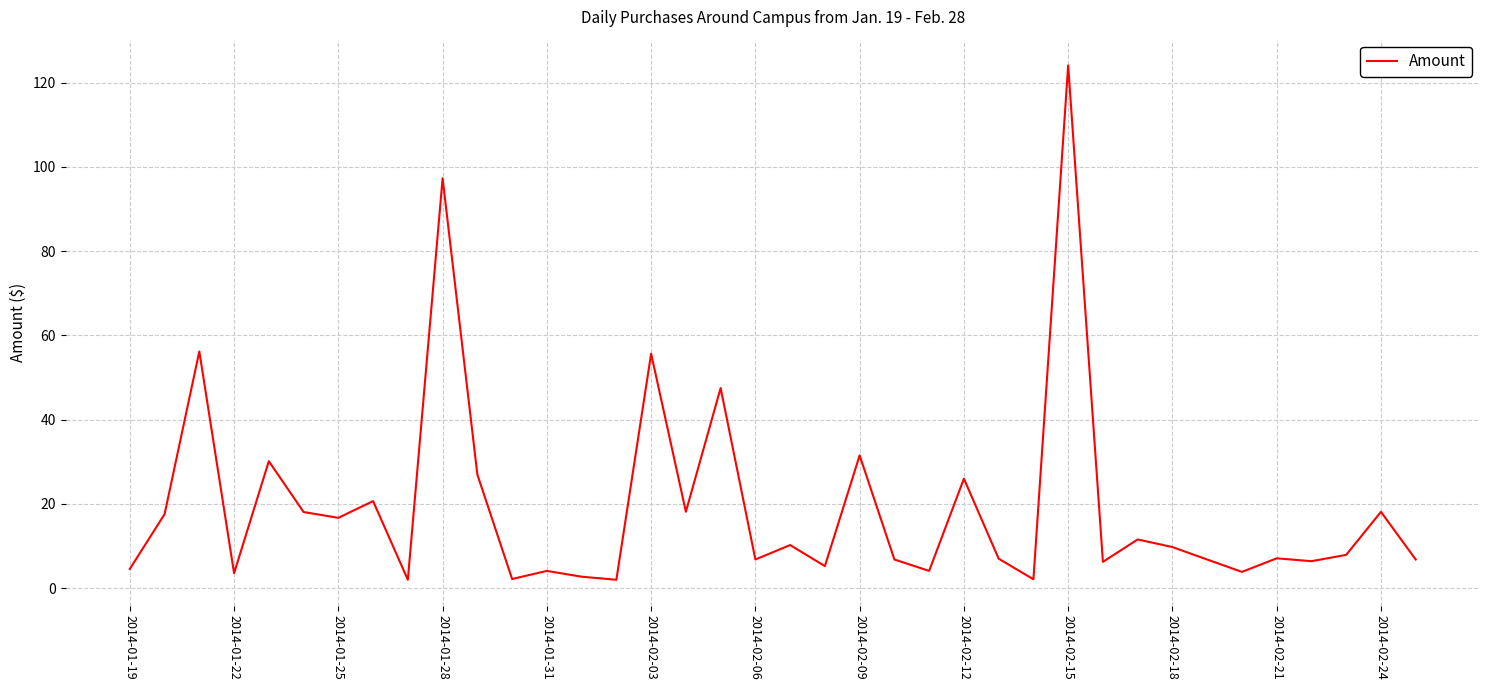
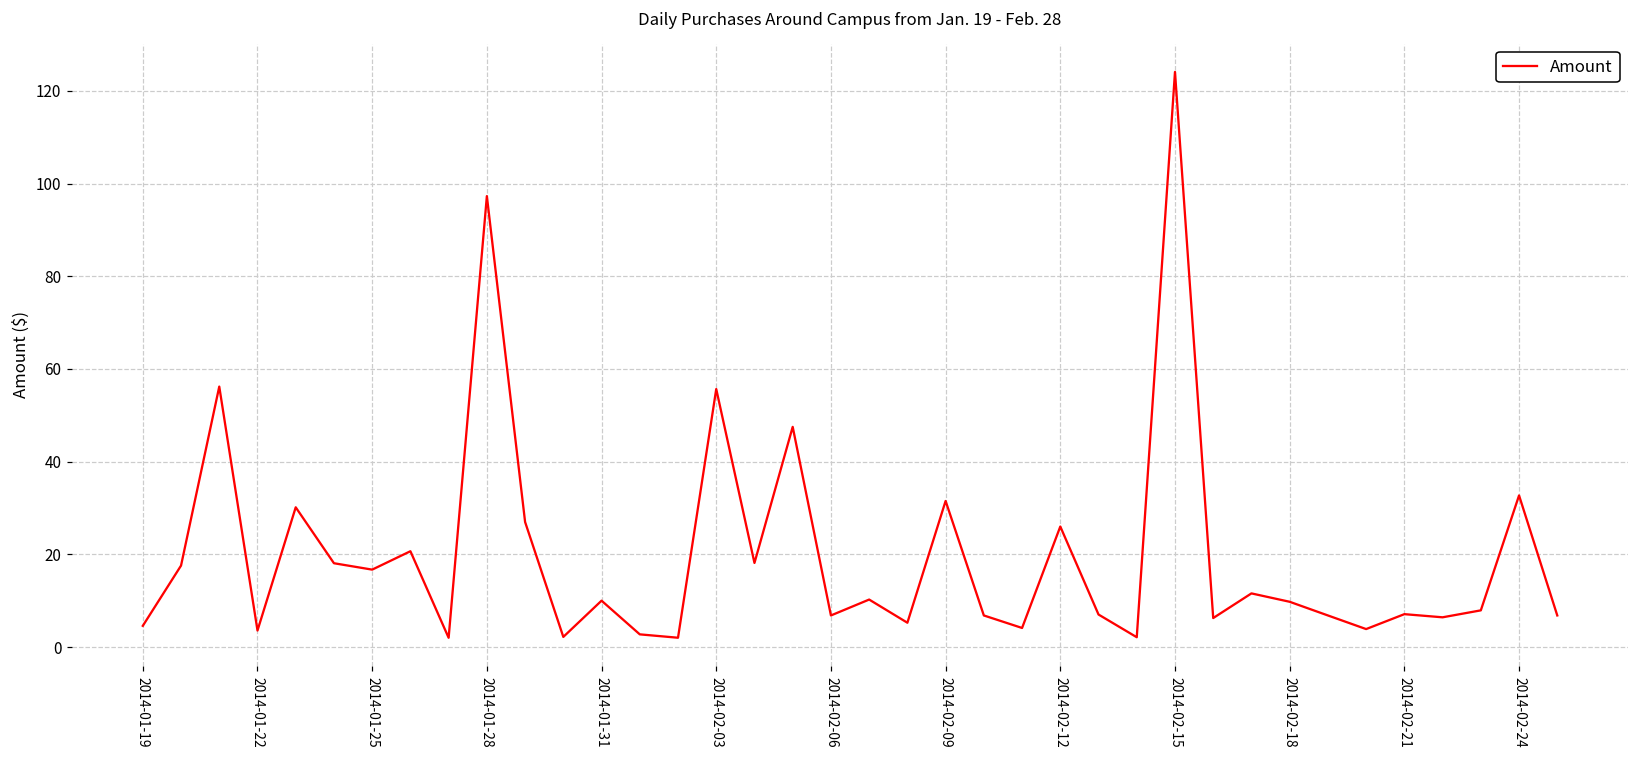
2014-01-31: 4 -> 10
2014-02-24: 18 -> 33
